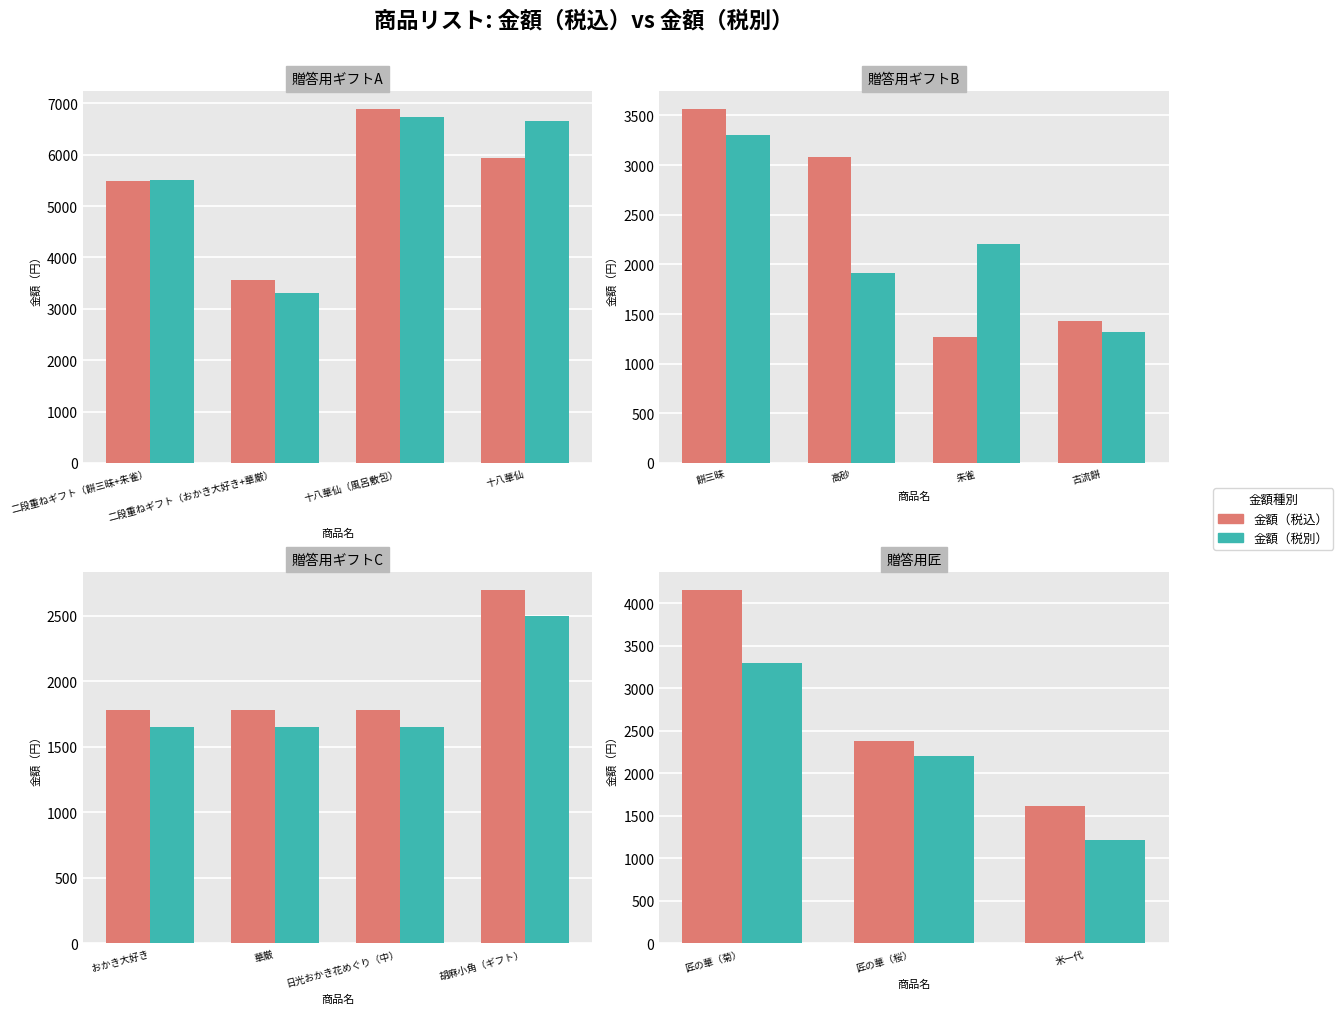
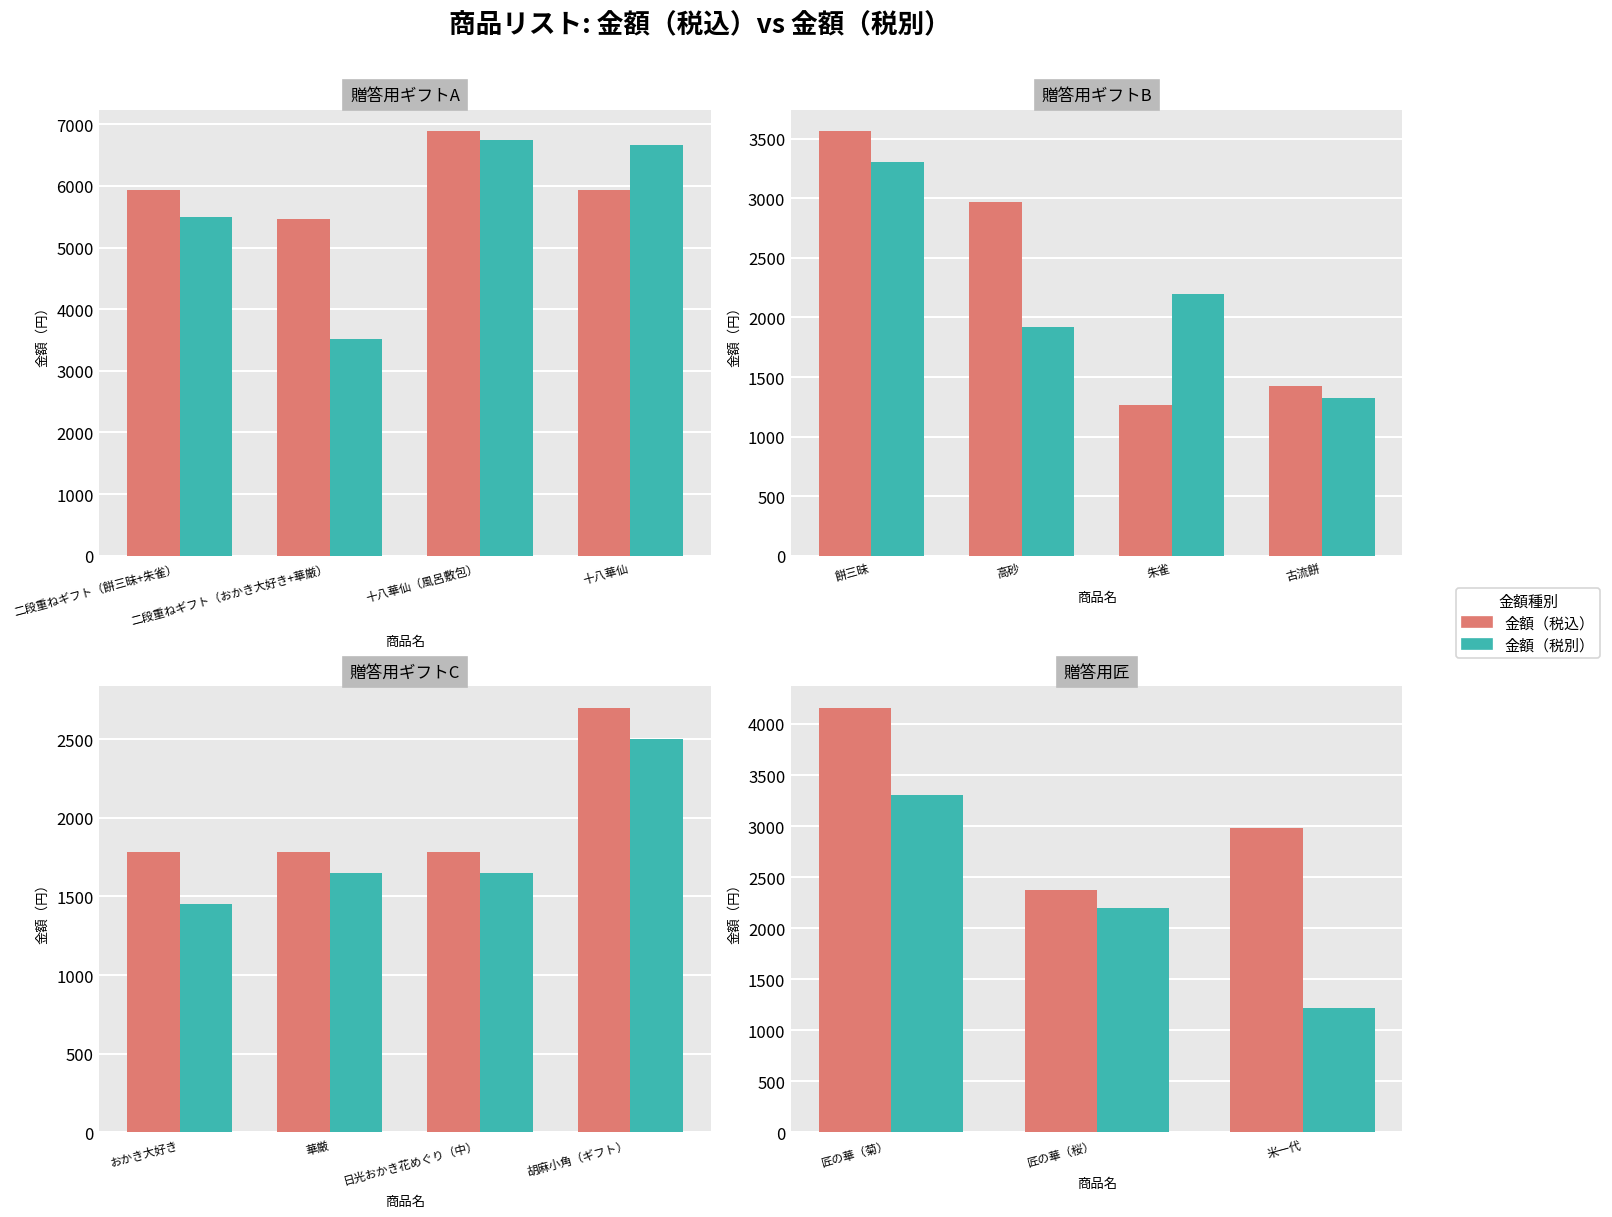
贈答用ギフトA, 金額（税込）, 二段重ねギフト（餅三昧+朱雀）: 5500 -> 5900
贈答用ギフトA, 金額（税込）, 二段重ねギフト（おかき大好き+華厳）: 3600 -> 5500
贈答用ギフトA, 金額（税別）, 二段重ねギフト（おかき大好き+華厳）: 3300 -> 3500
贈答用ギフトB, 金額（税込）, 高砂: 3100 -> 3000
贈答用ギフトC, 金額（税別）, おかき大好き: 1650 -> 1450
贈答用匠, 金額（税込）, 米一代: 1600 -> 3000
